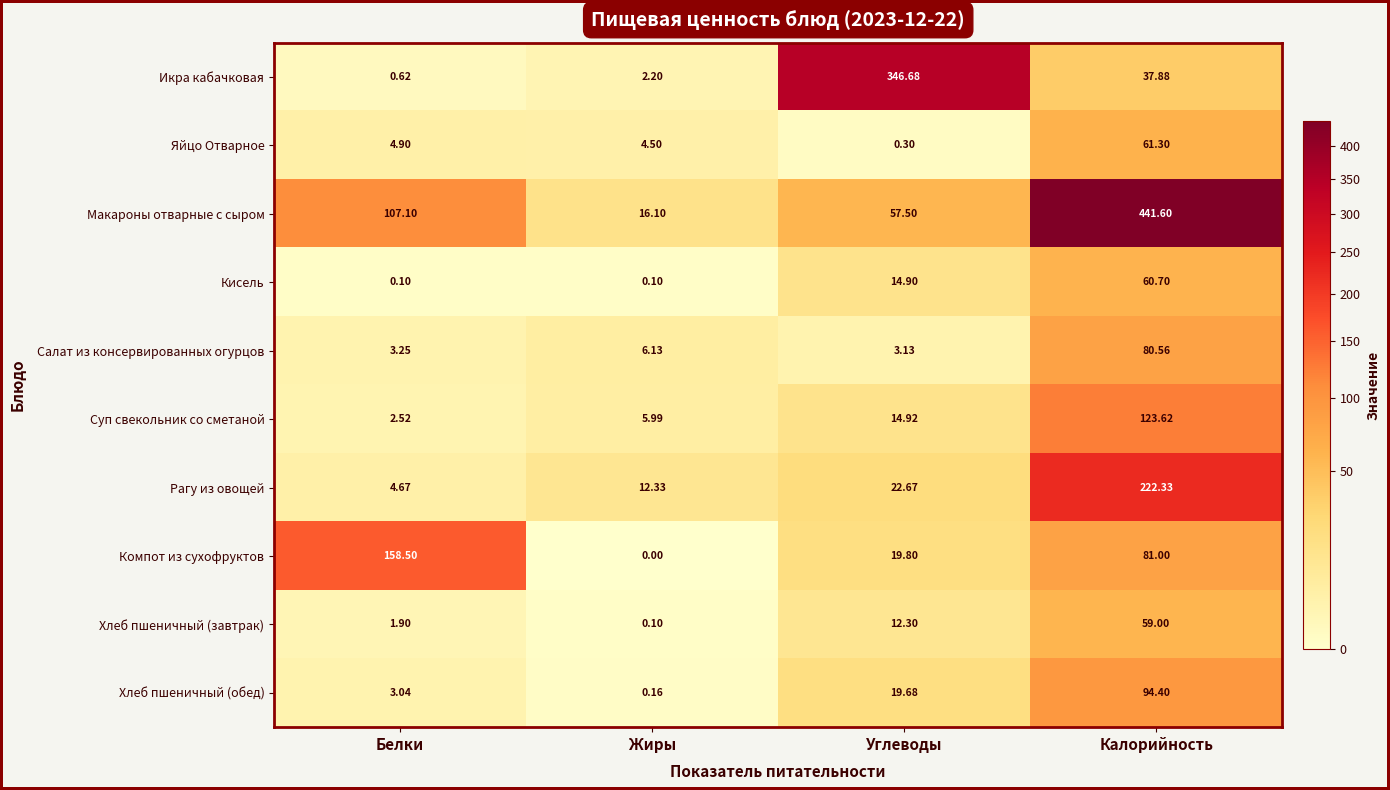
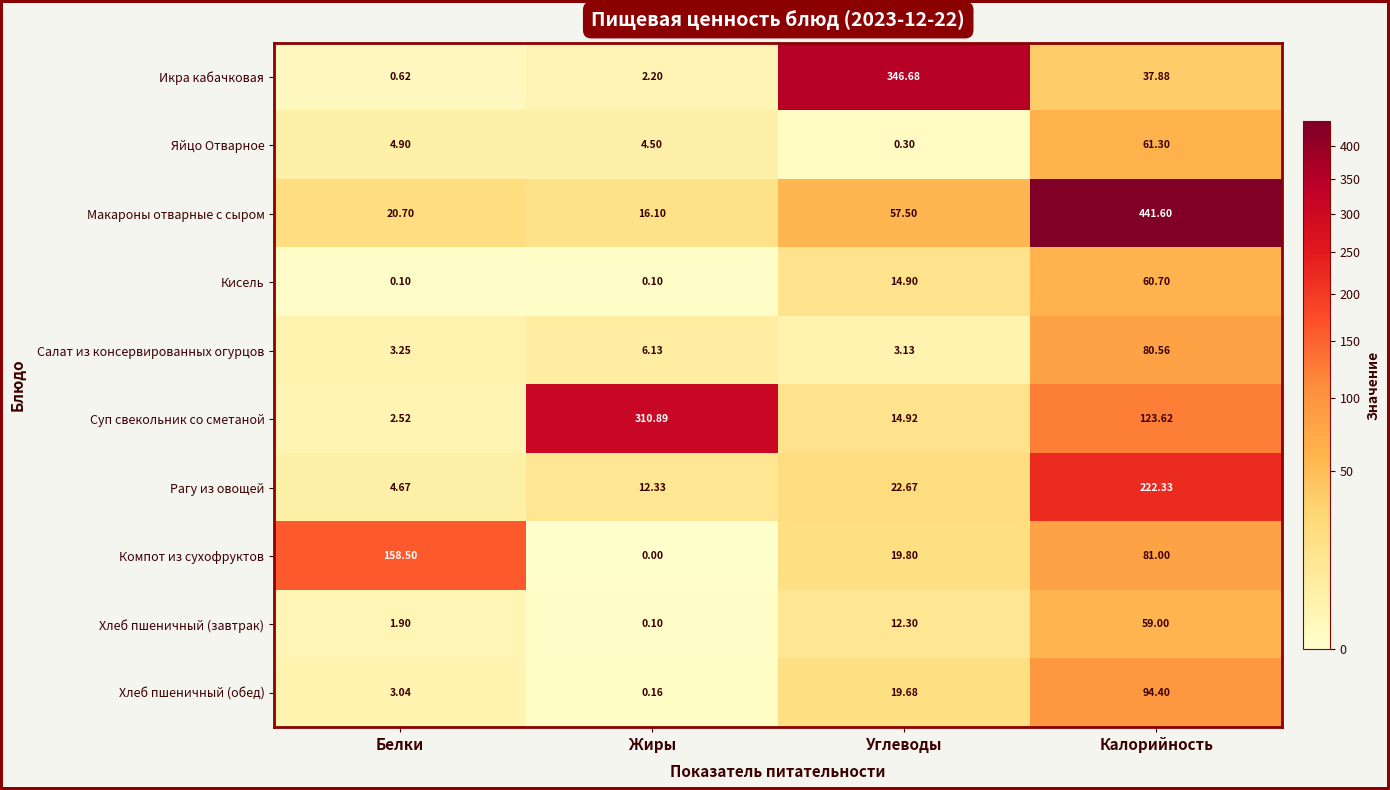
Макароны отварные с сыром, Белки: 107.10 -> 20.70
Суп свекольник со сметаной, Жиры: 5.99 -> 310.89
